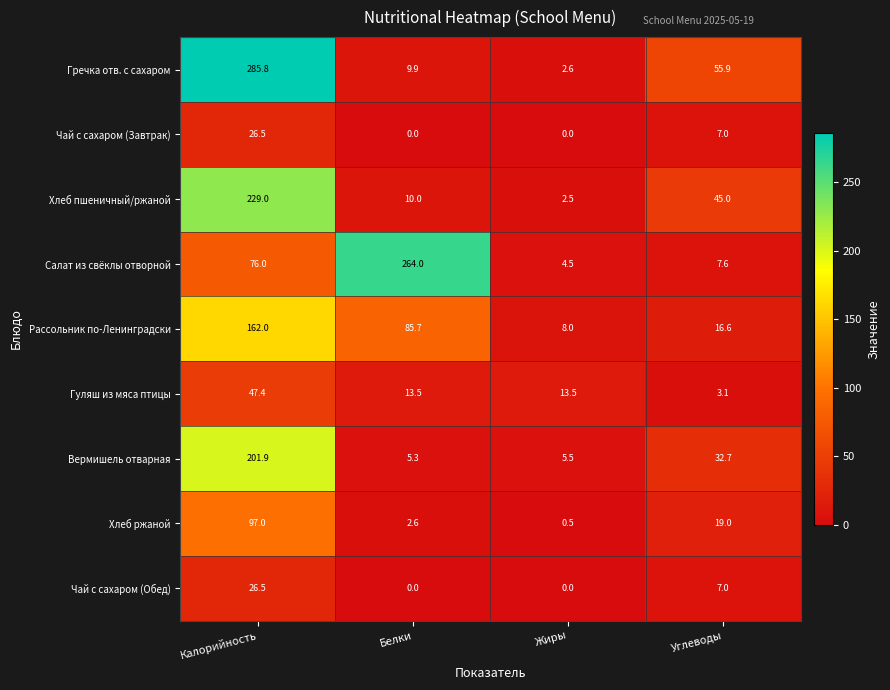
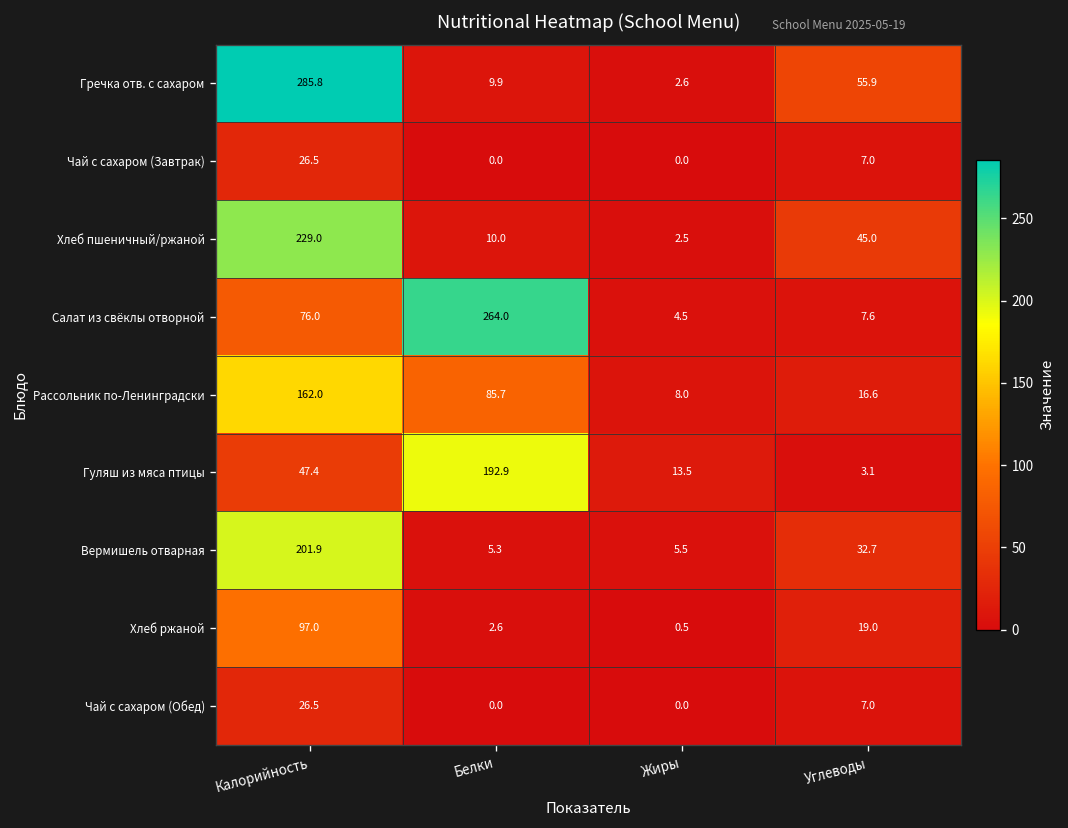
Гуляш из мяса птицы, Белки: 13.5 -> 192.9
